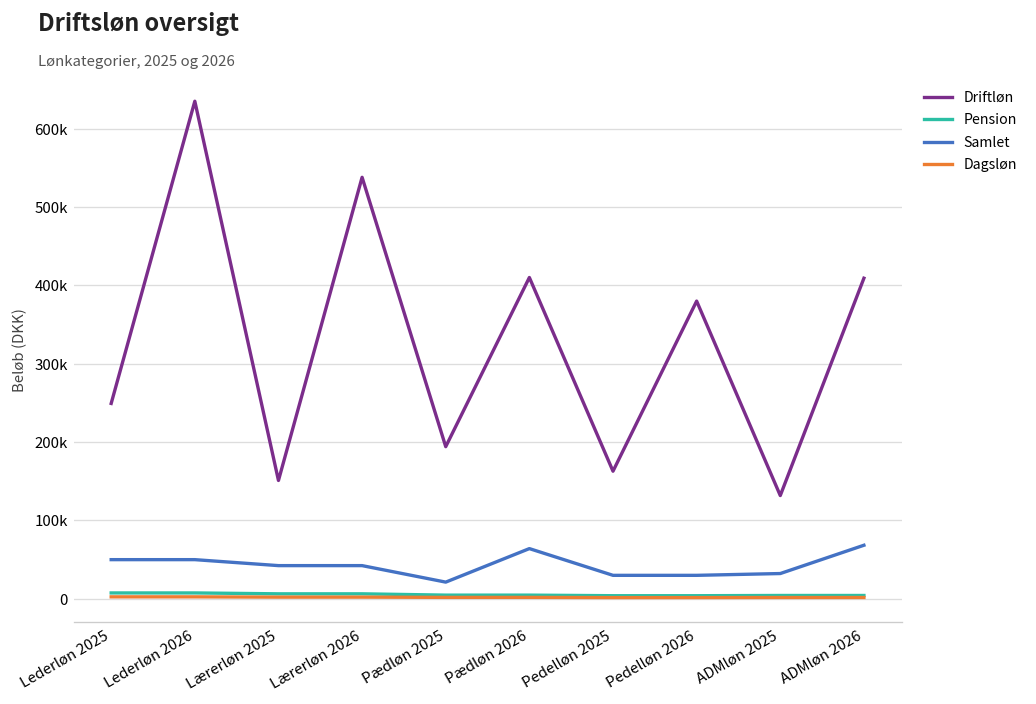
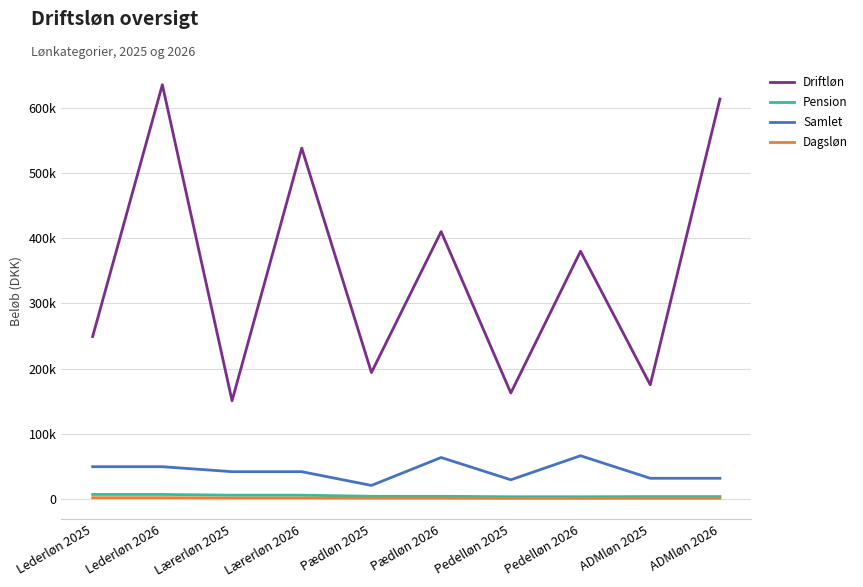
Samlet, Pedelløn 2026: 30000 -> 70000
Driftløn, ADMløn 2025: 130000 -> 180000
Driftløn, ADMløn 2026: 410000 -> 610000
Samlet, ADMløn 2026: 70000 -> 30000
